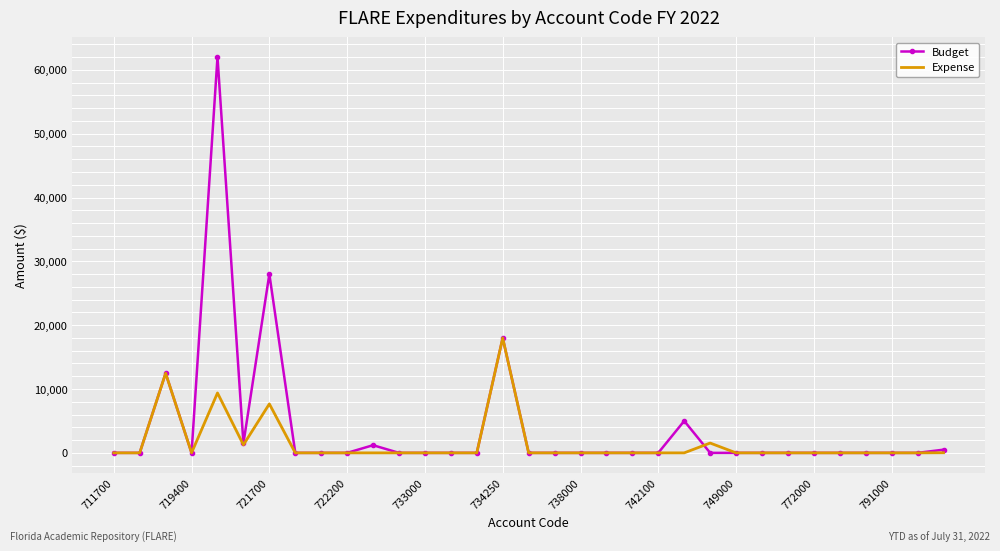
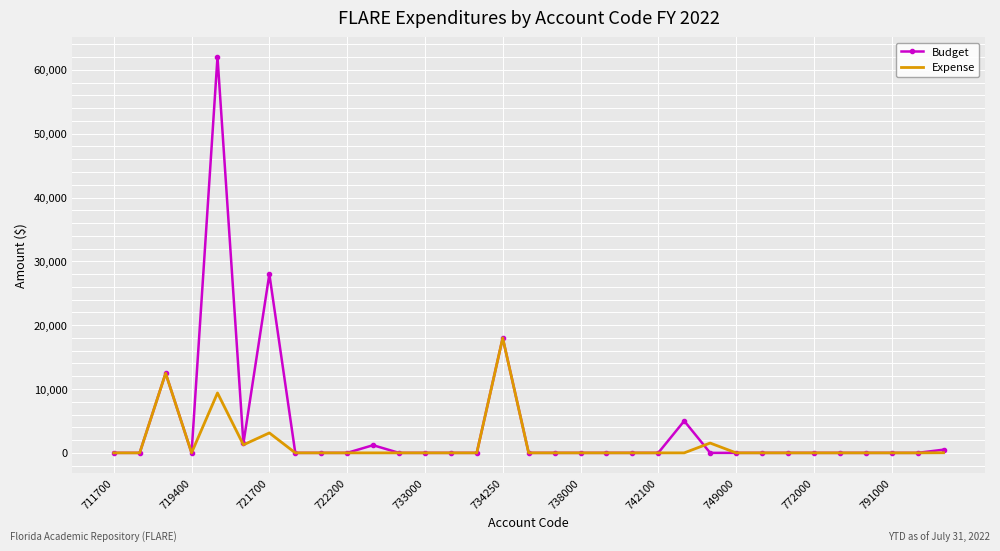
Expense, 721700: 8,000 -> 3,000
